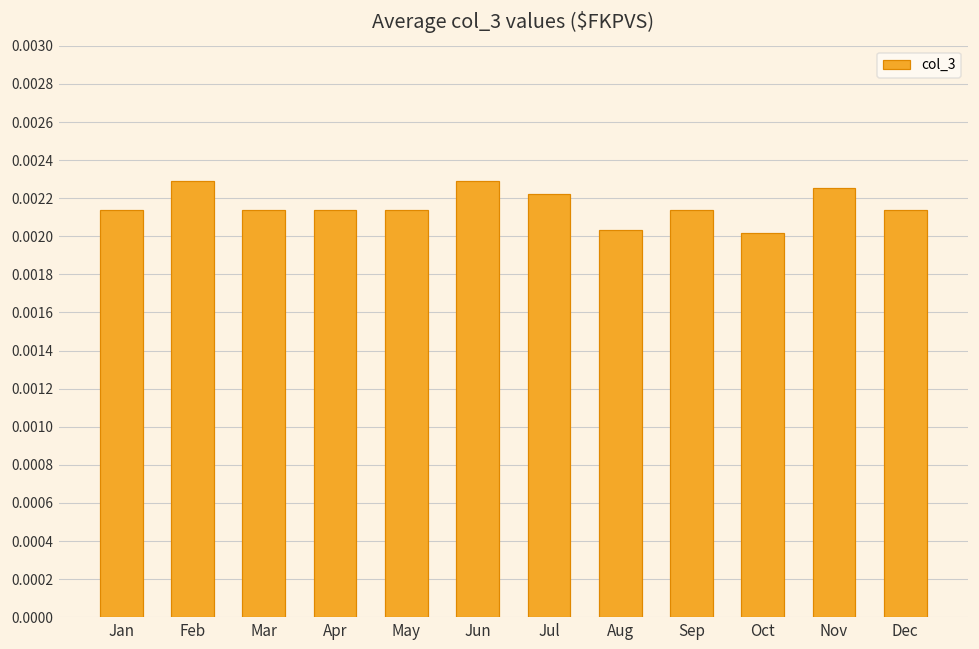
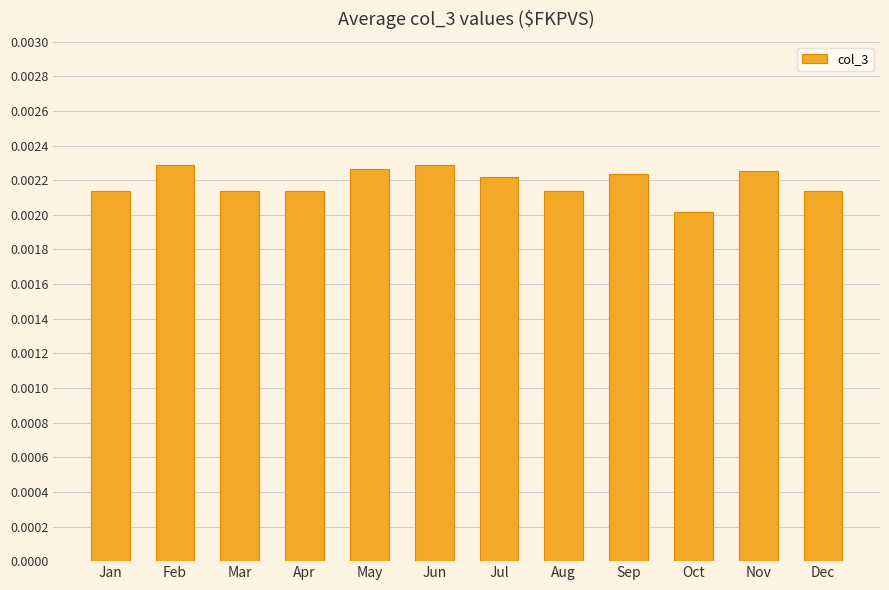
May: 0.00214 -> 0.00226
Aug: 0.00203 -> 0.00214
Sep: 0.00214 -> 0.00223
